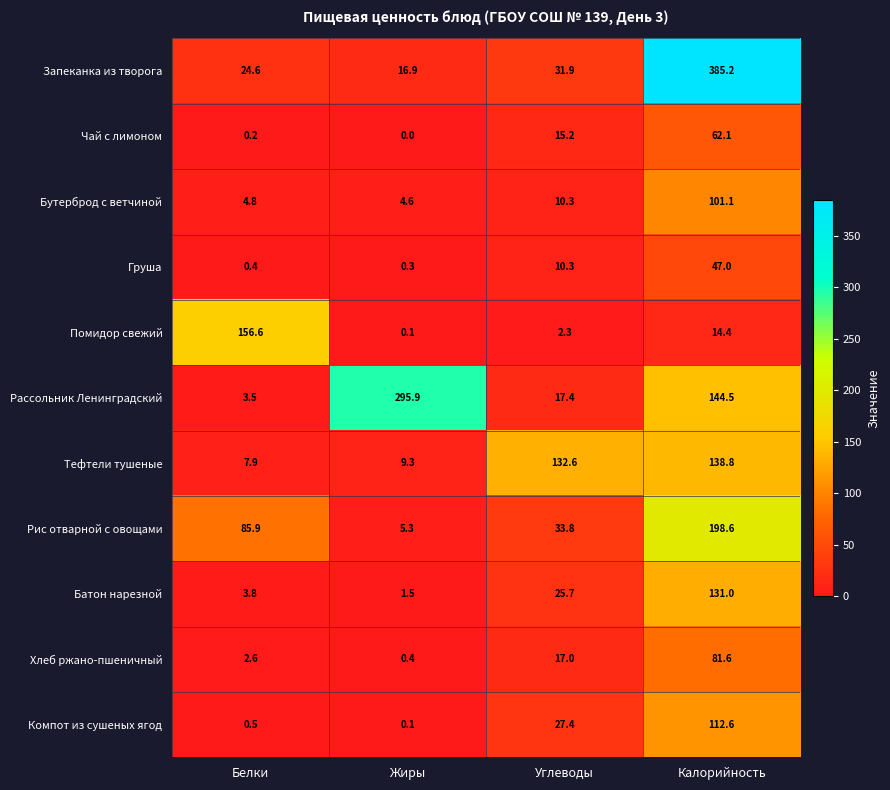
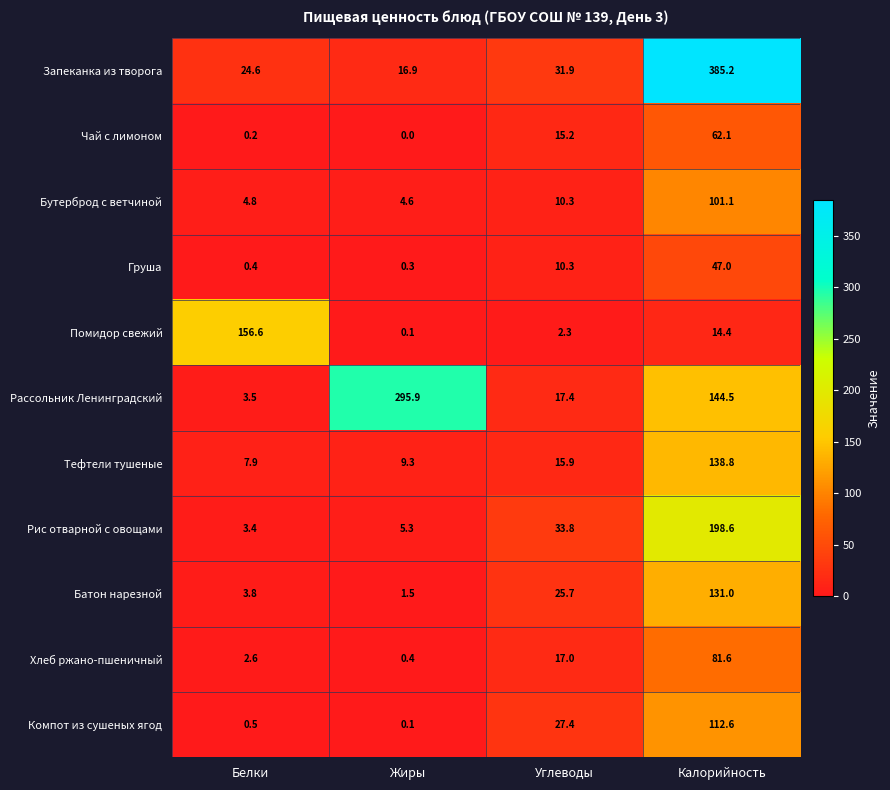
Тефтели тушеные, Углеводы: 132.6 -> 15.9
Рис отварной с овощами, Белки: 85.9 -> 3.4
